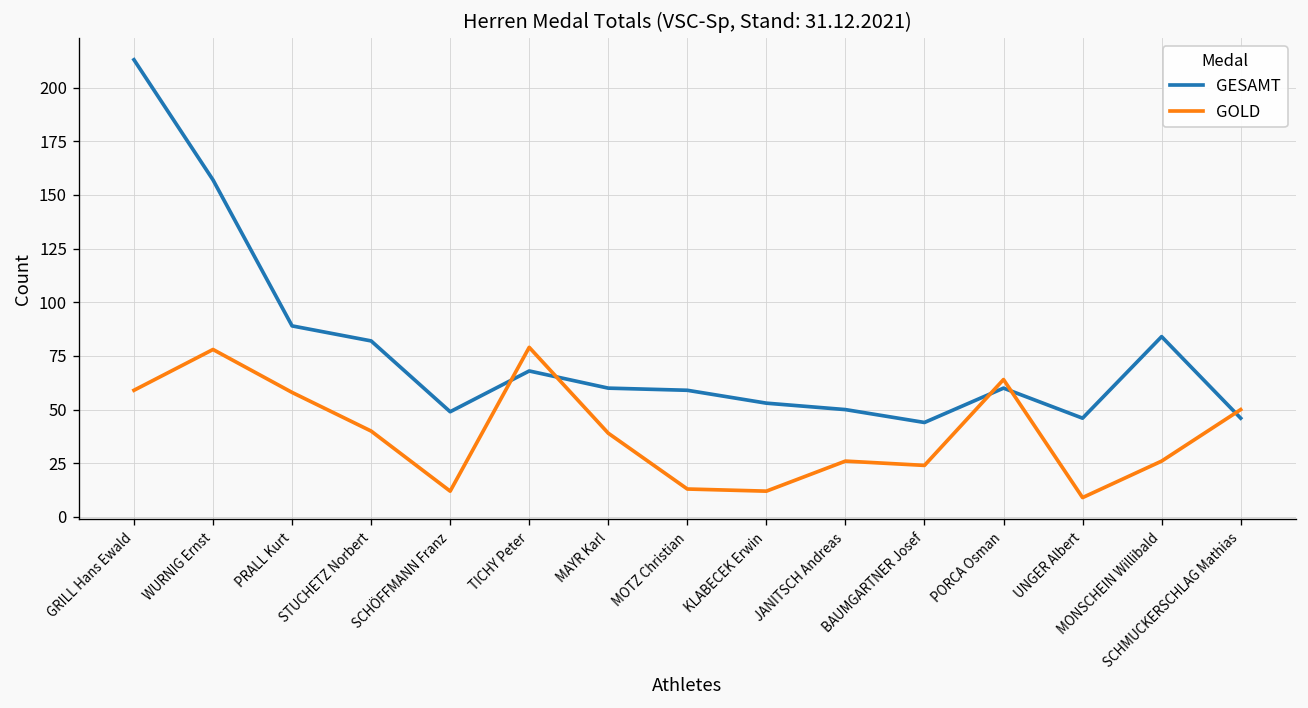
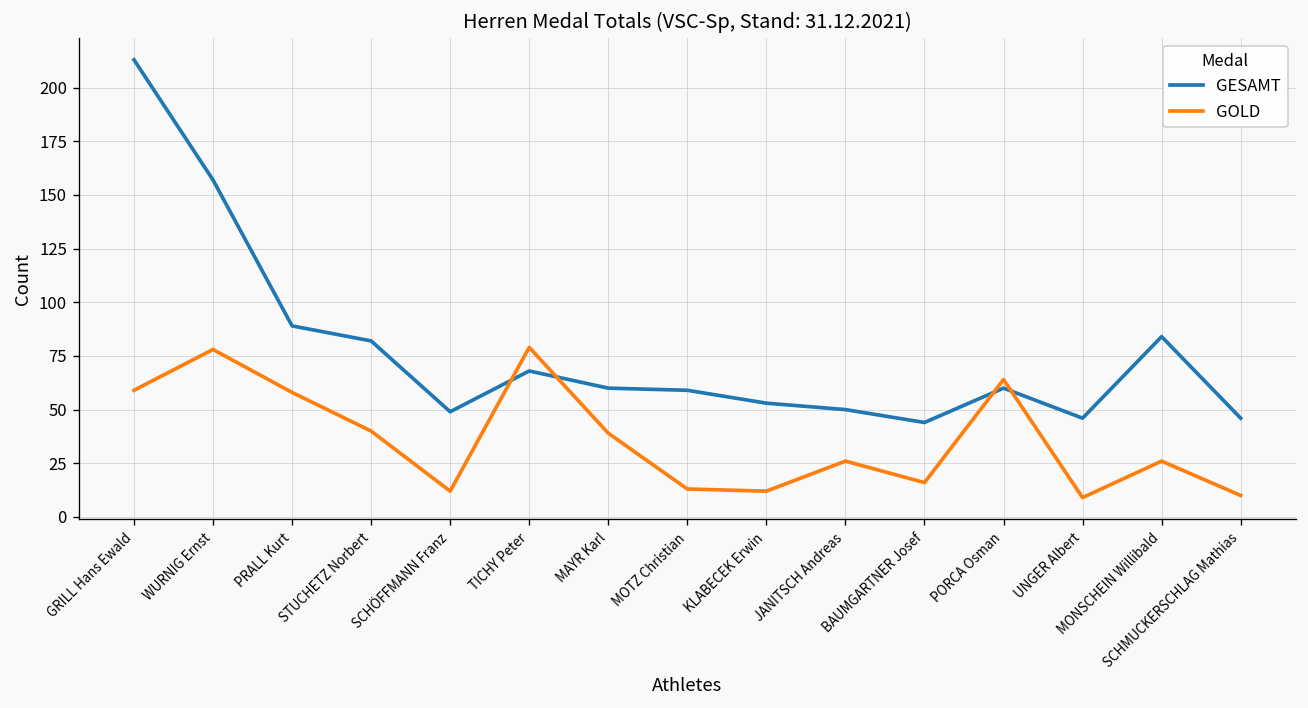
GOLD, BAUMGARTNER Josef: 24 -> 16
GOLD, SCHMUCKERSCHLAG Mathias: 50 -> 10
